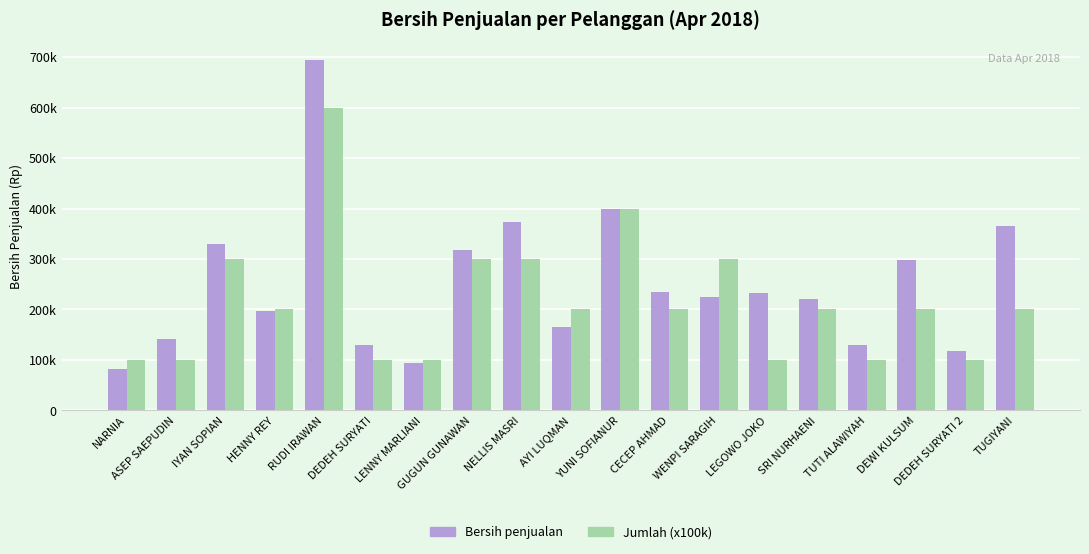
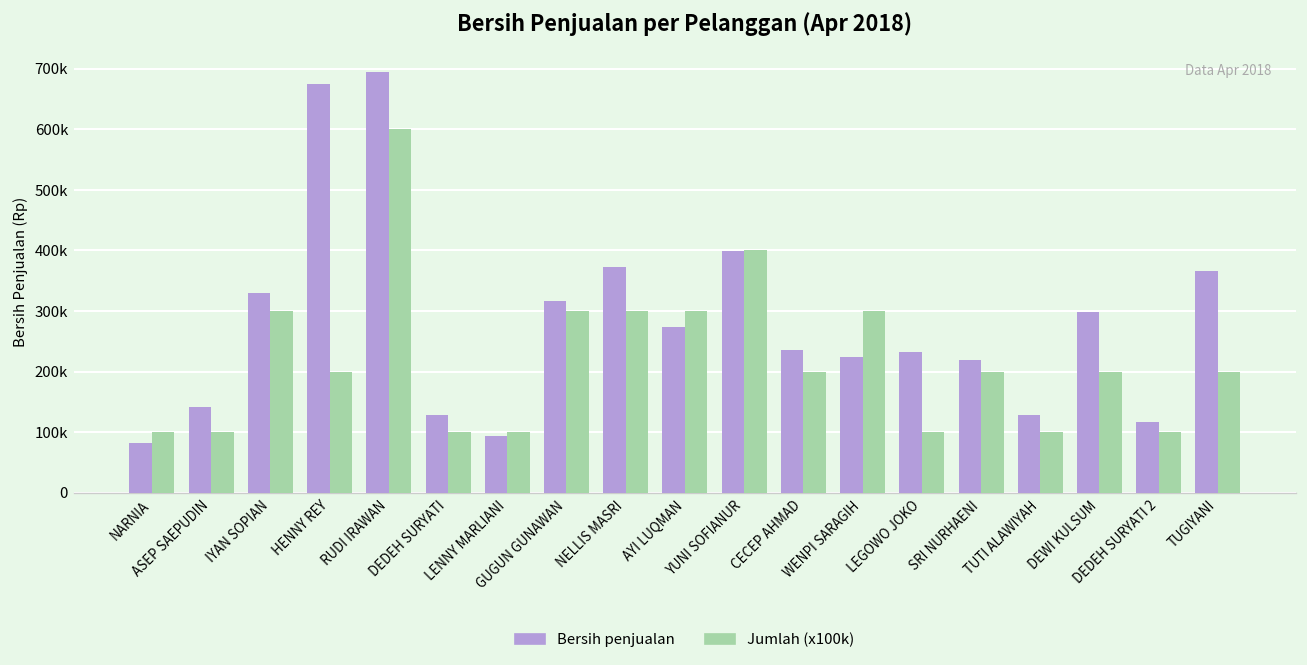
Bersih penjualan, HENNY REY: 200000 -> 680000
Bersih penjualan, AYI LUQMAN: 160000 -> 270000
Jumlah (x100k), AYI LUQMAN: 200000 -> 300000
